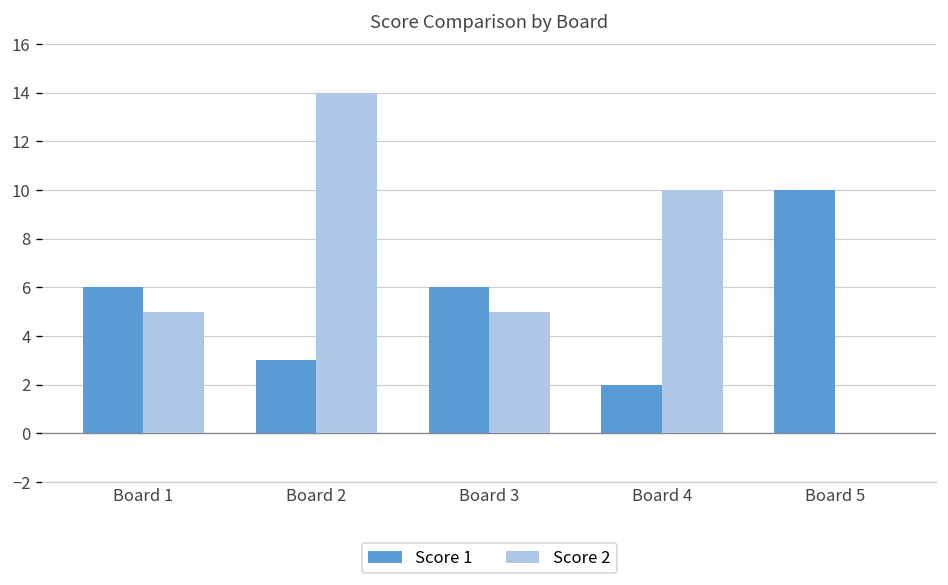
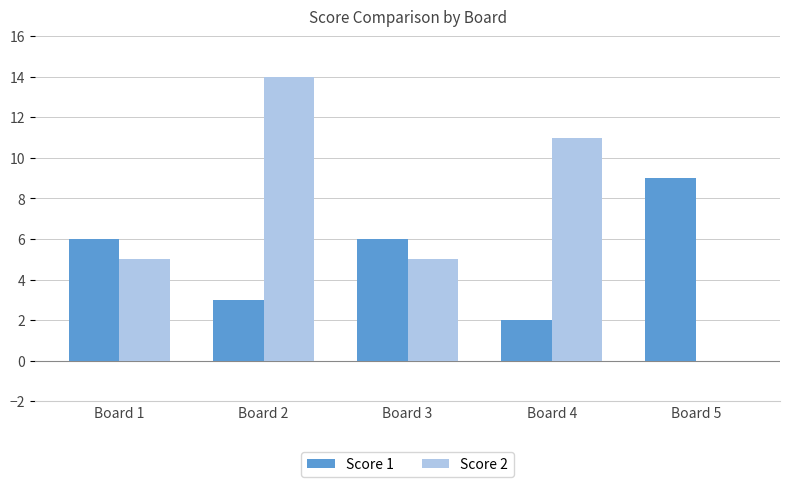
Score 2, Board 4: 10 -> 11
Score 1, Board 5: 10 -> 9
